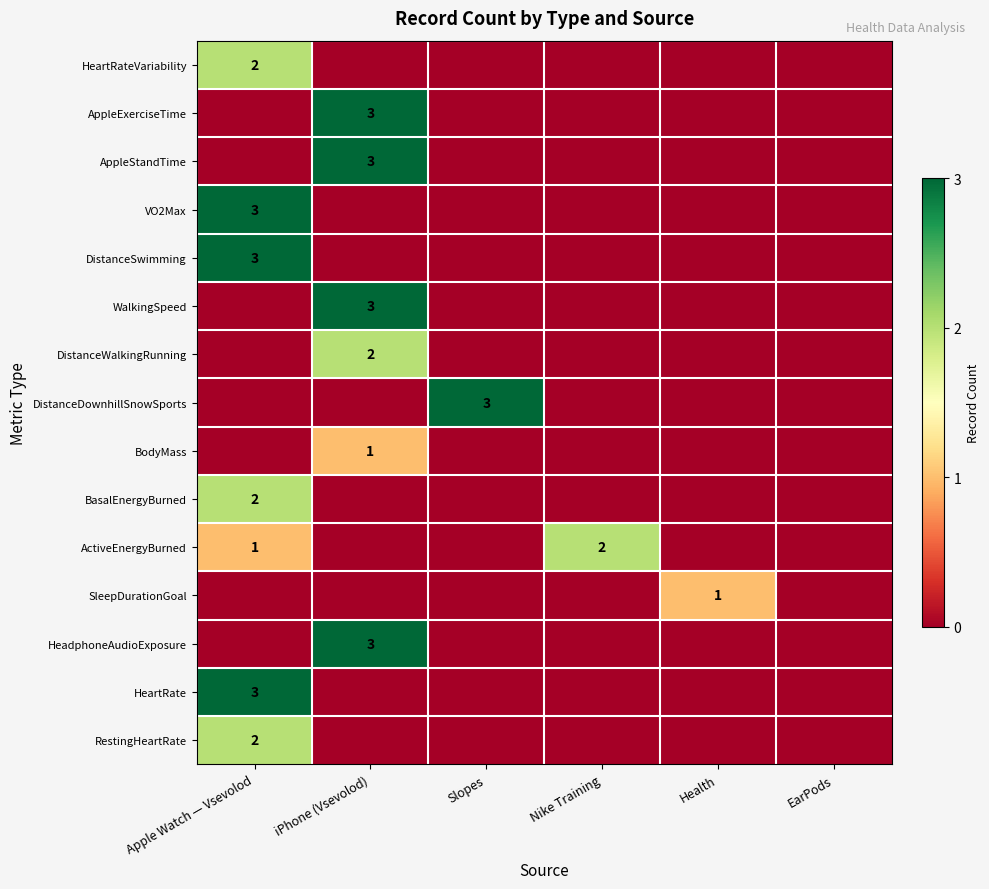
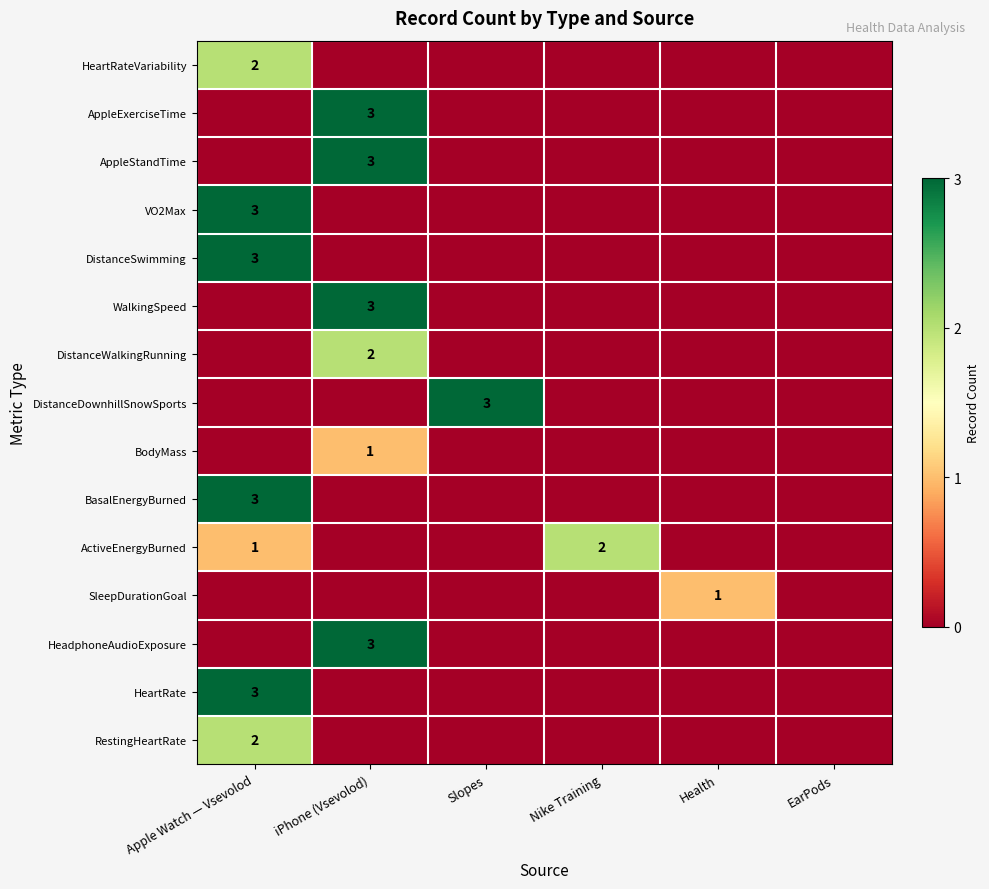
BasalEnergyBurned, Apple Watch — Vsevolod: 2 -> 3
